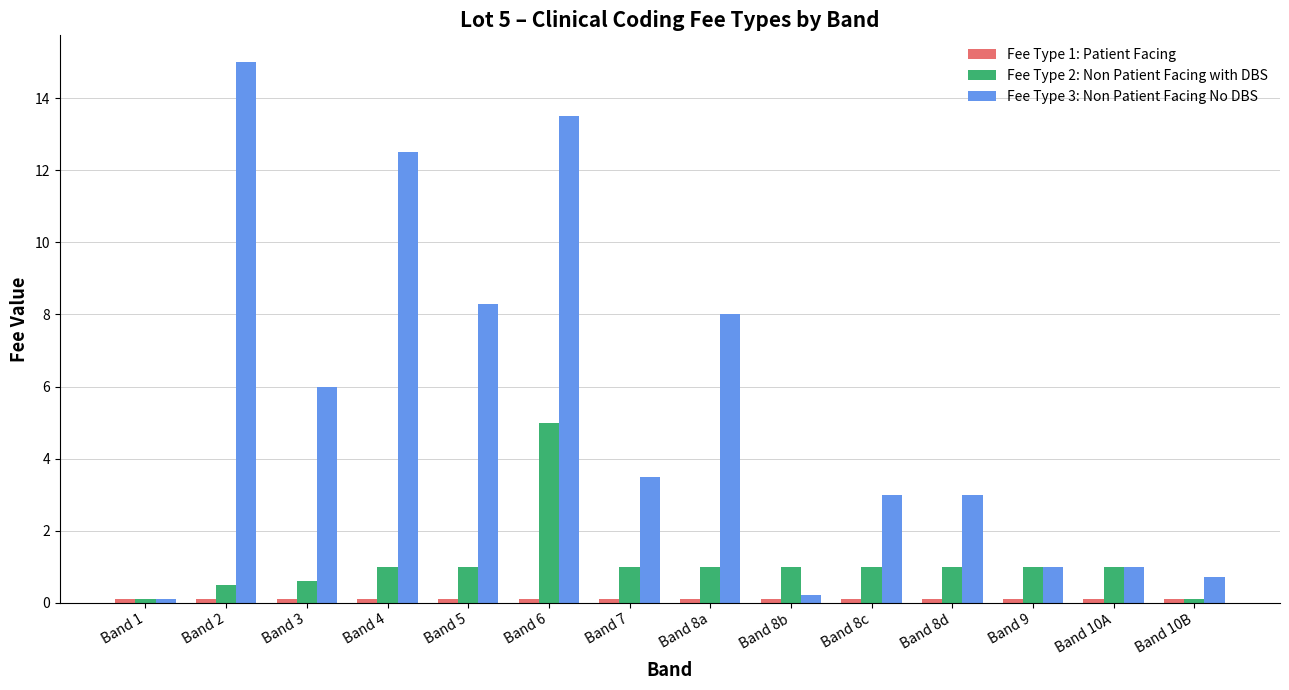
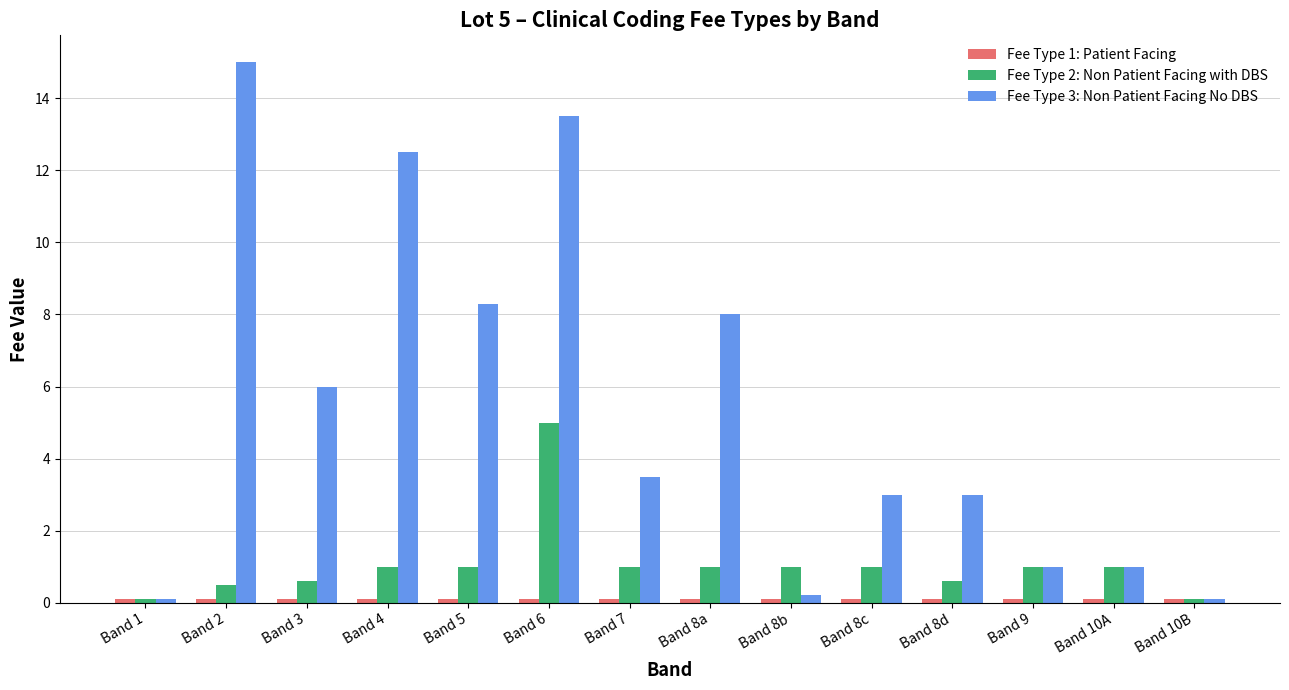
Fee Type 2: Non Patient Facing with DBS, Band 8d: 1.0 -> 0.6
Fee Type 3: Non Patient Facing No DBS, Band 10B: 0.7 -> 0.1
